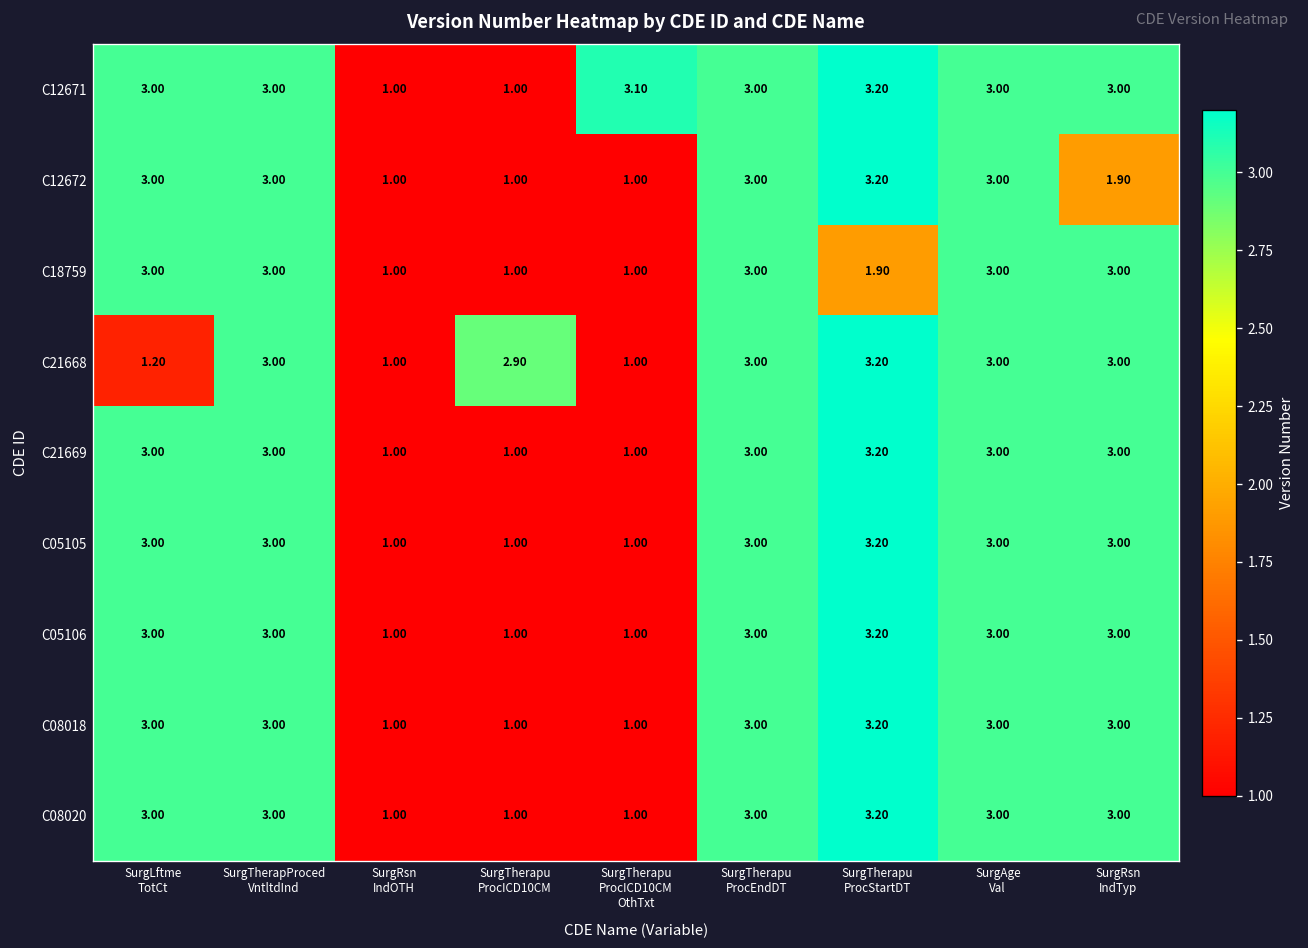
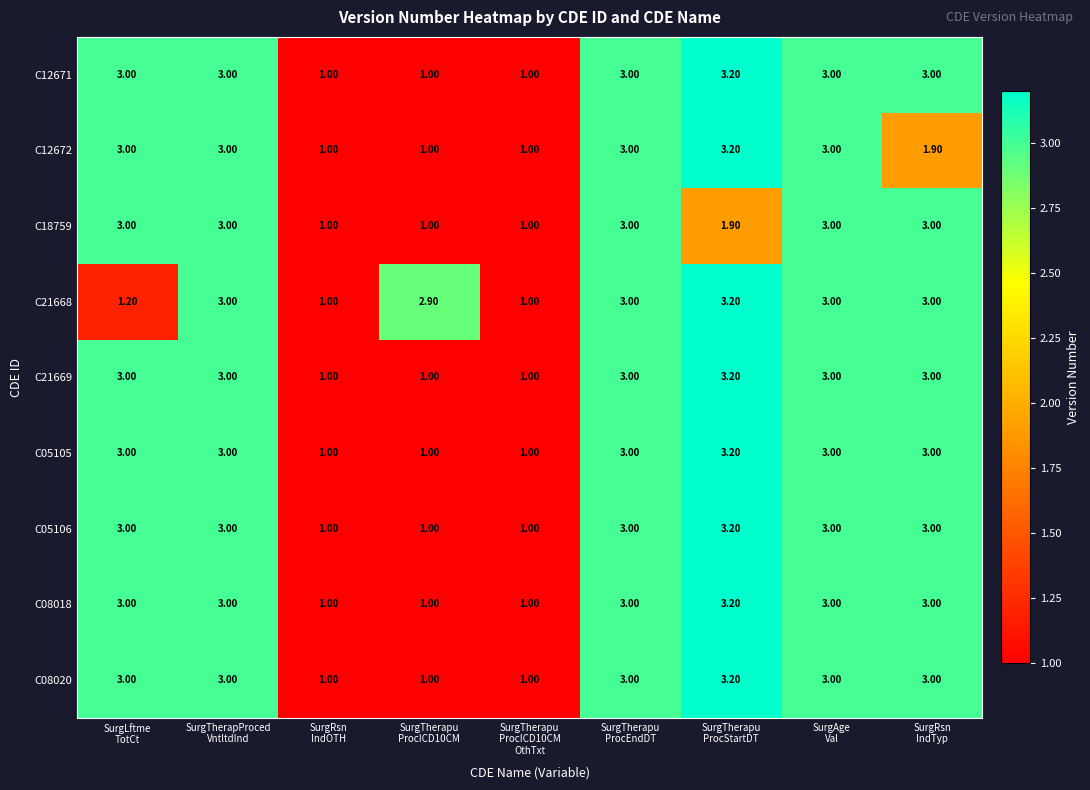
C12671, SurgTherapu ProcICD10CM OthTxt: 3.10 -> 1.00
